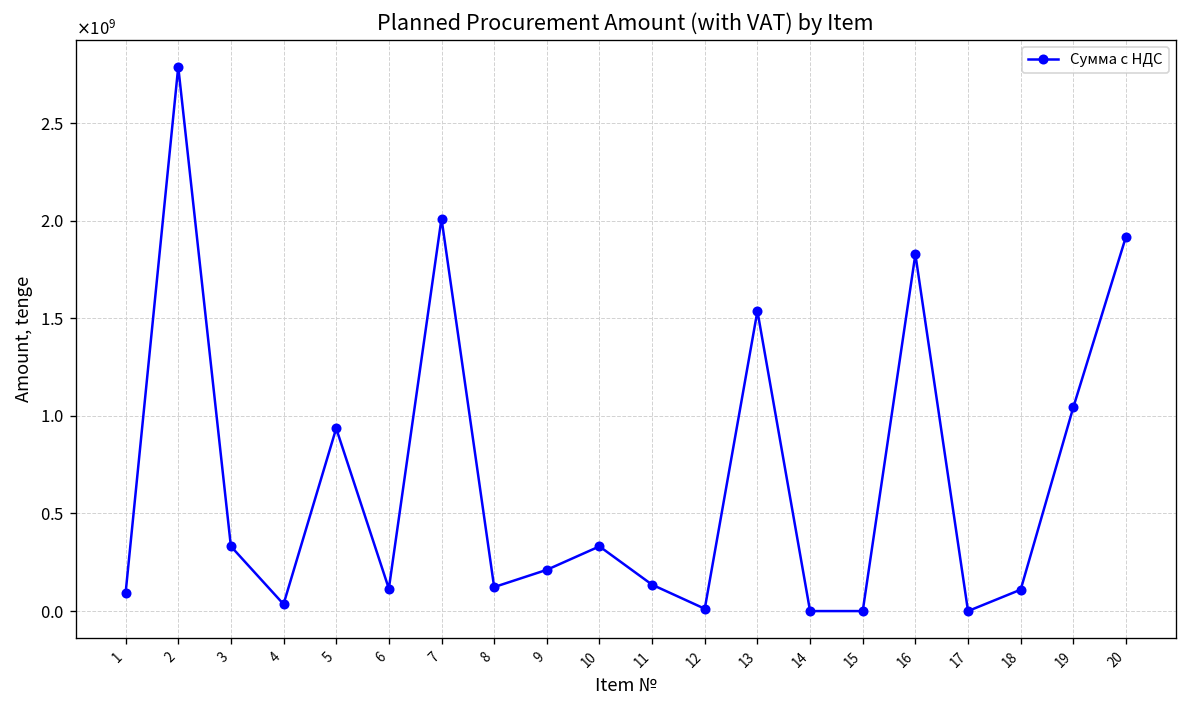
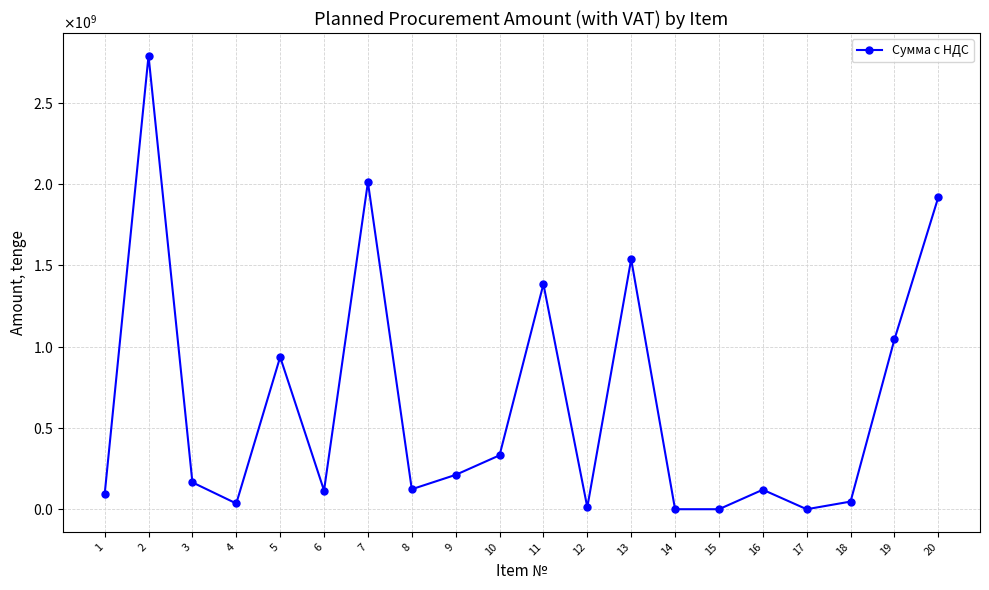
3: 330000000 -> 160000000
11: 140000000 -> 1380000000
16: 1830000000 -> 120000000
18: 110000000 -> 50000000
